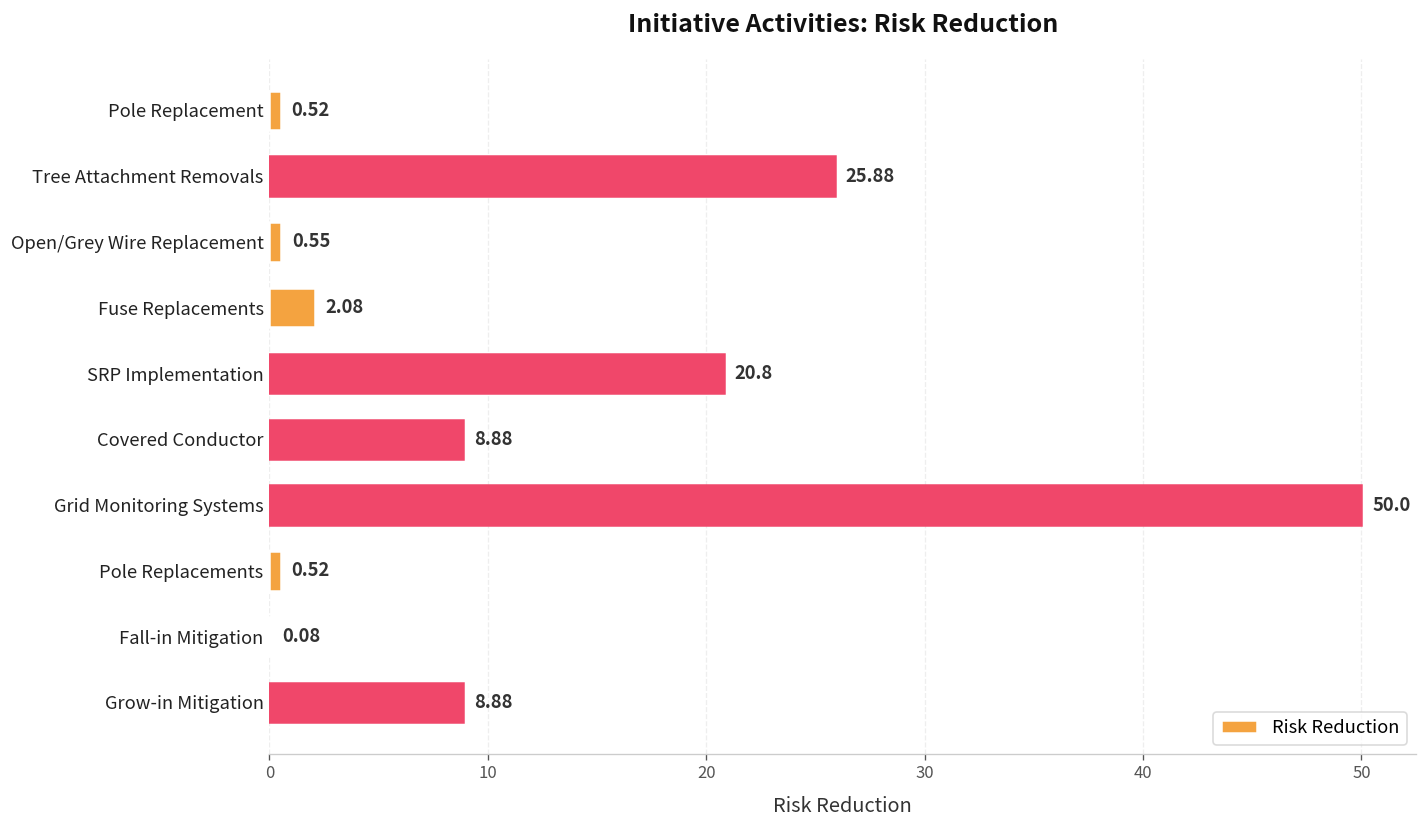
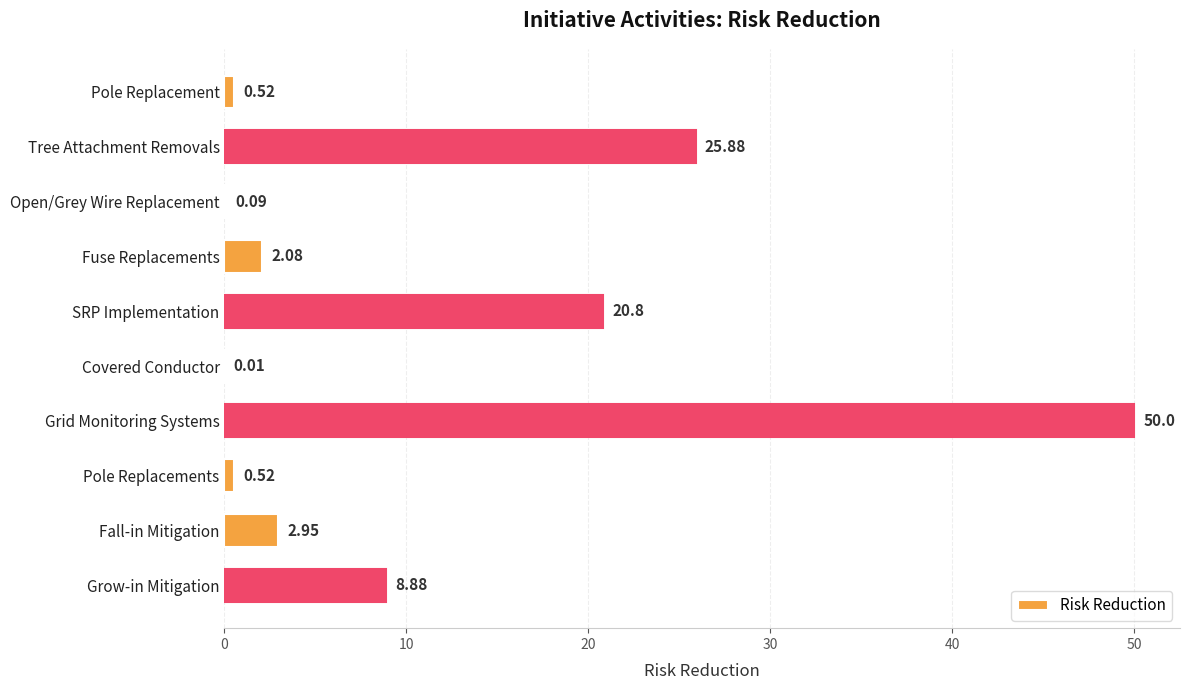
Open/Grey Wire Replacement: 0.55 -> 0.09
Covered Conductor: 8.88 -> 0.01
Fall-in Mitigation: 0.08 -> 2.95
